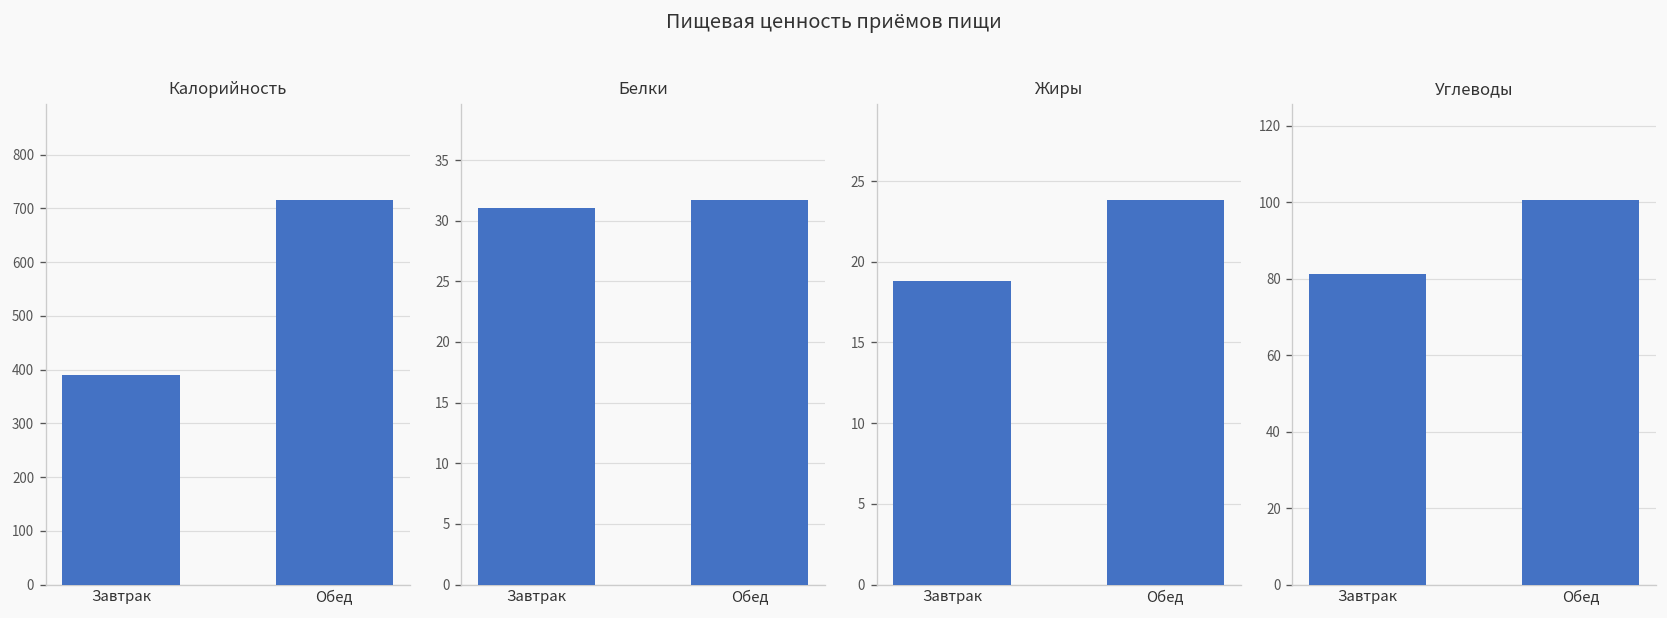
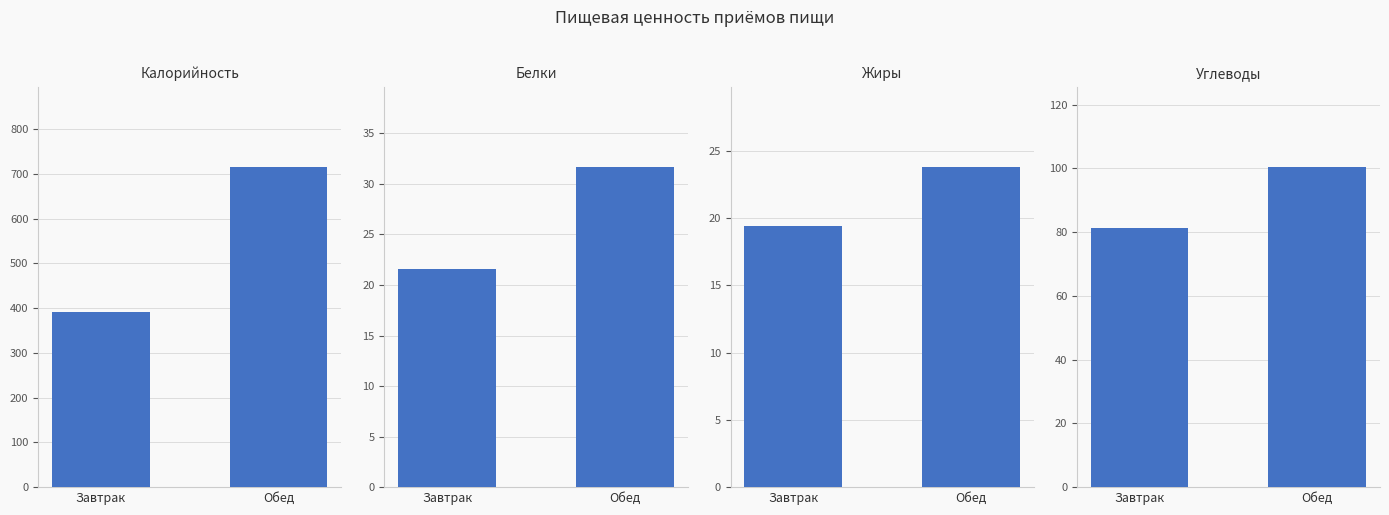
Белки, Завтрак: 31.0 -> 21.6
Жиры, Завтрак: 18.8 -> 19.4
